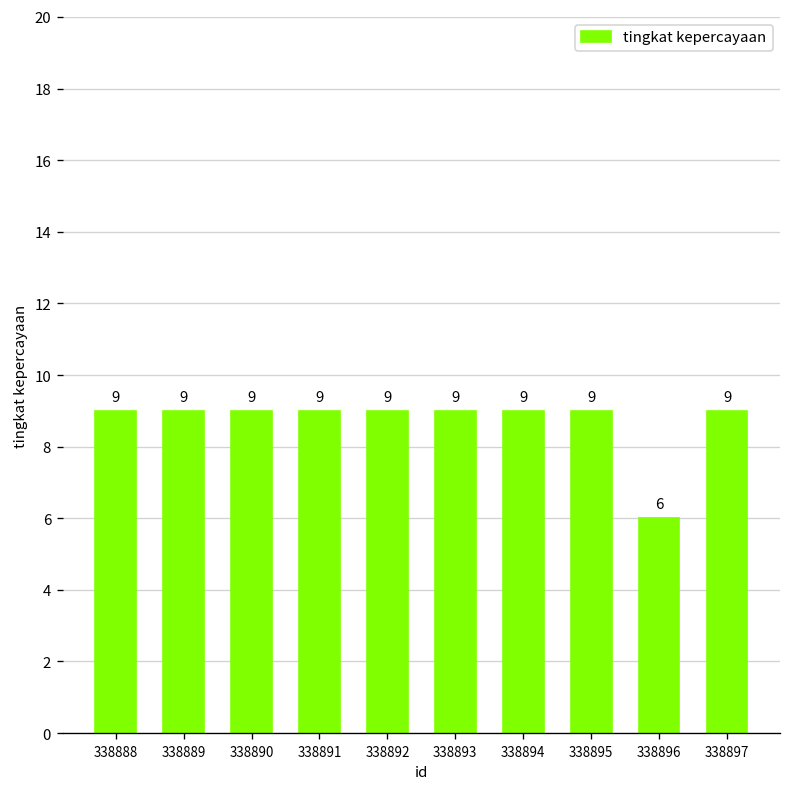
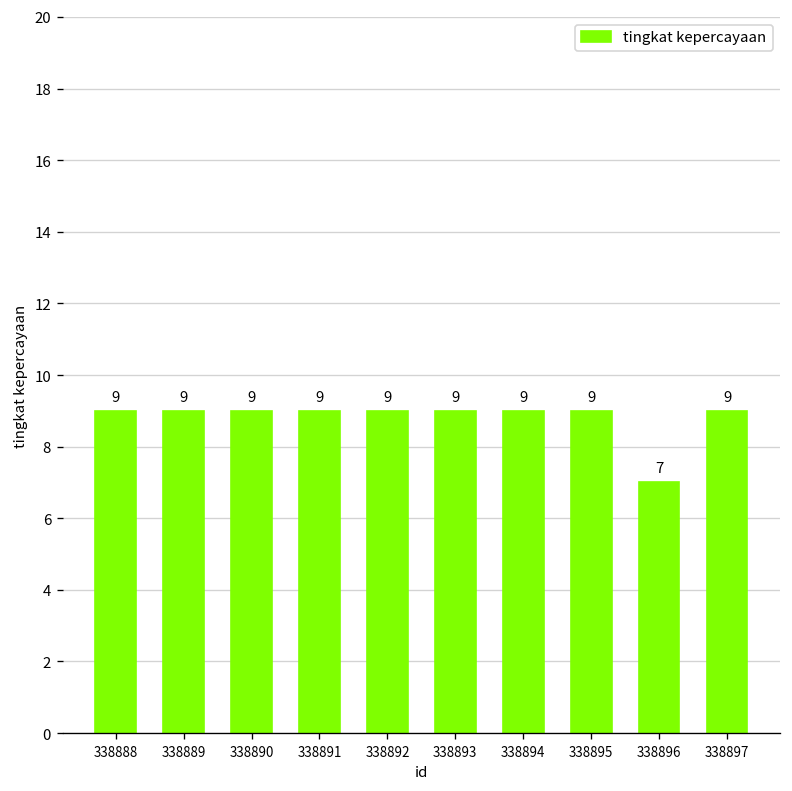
338896: 6 -> 7
